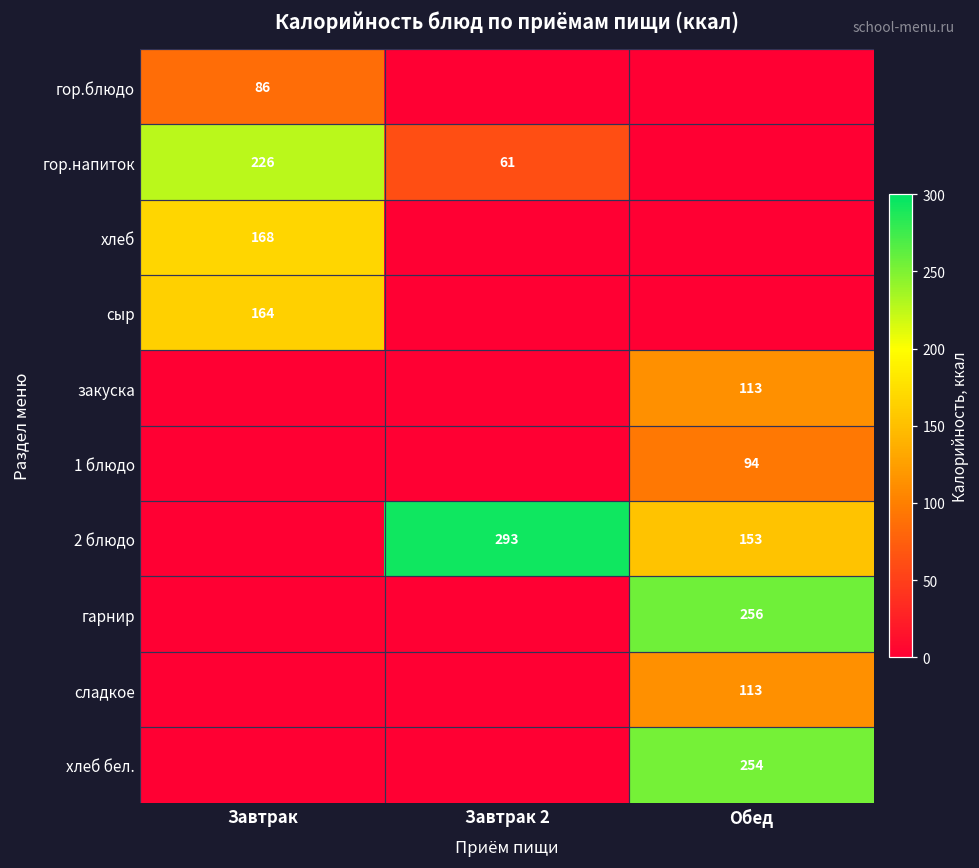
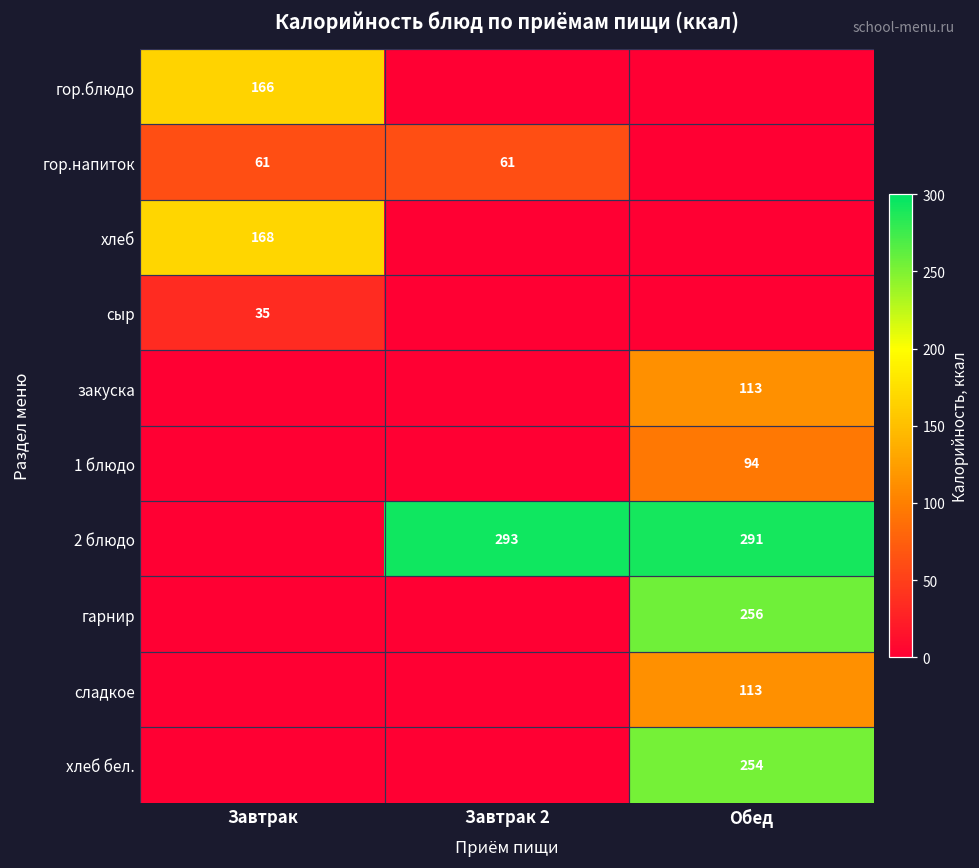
гор.блюдо, Завтрак: 86 -> 166
гор.напиток, Завтрак: 226 -> 61
сыр, Завтрак: 164 -> 35
2 блюдо, Обед: 153 -> 291
